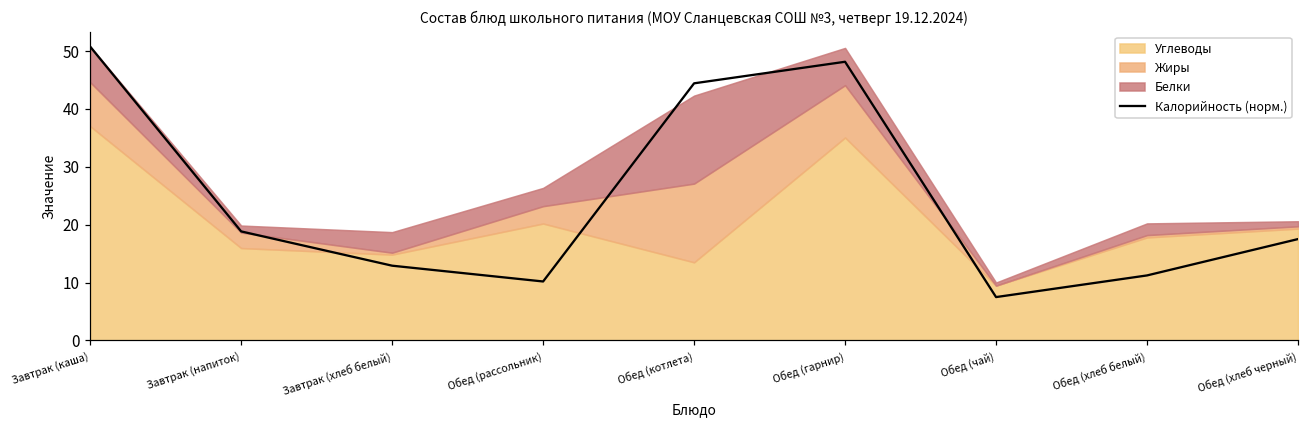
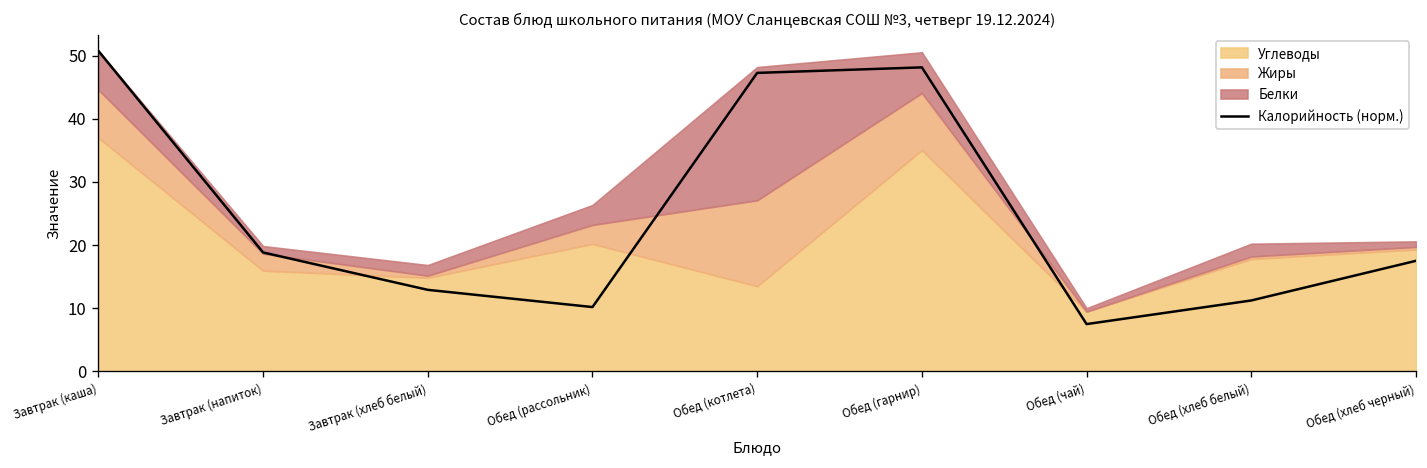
Белки, Завтрак (хлеб белый): 4 -> 2
Калорийность (норм.), Обед (котлета): 44 -> 47
Белки, Обед (котлета): 15 -> 21
